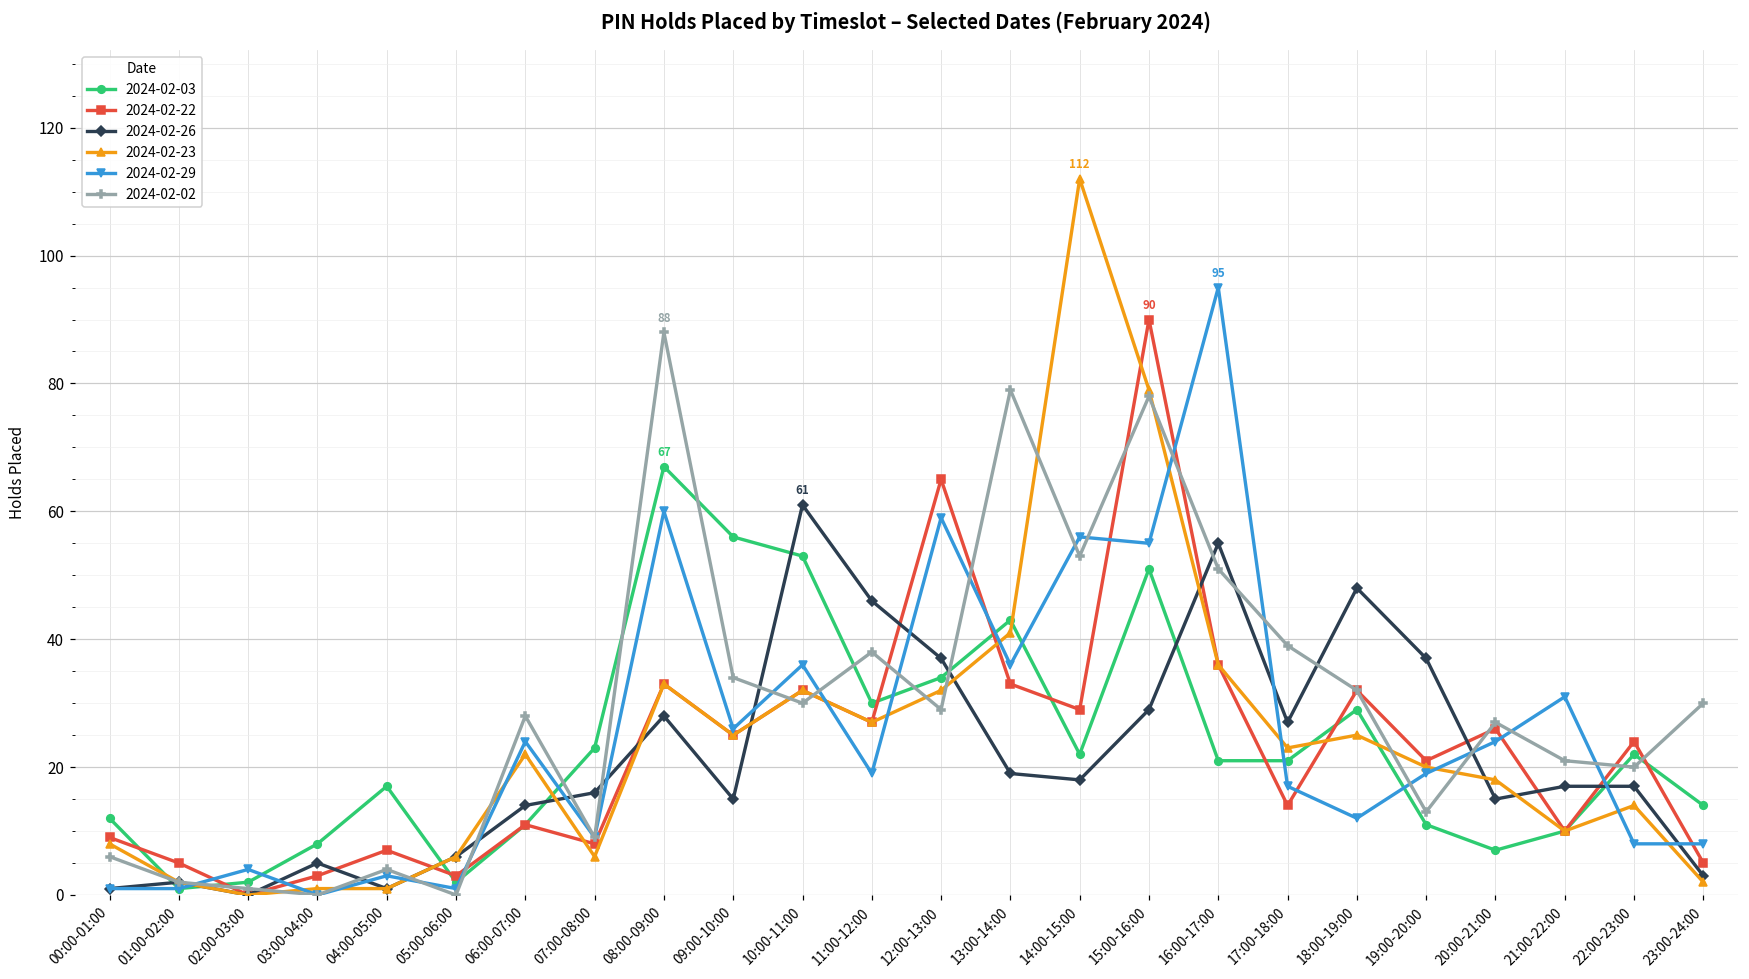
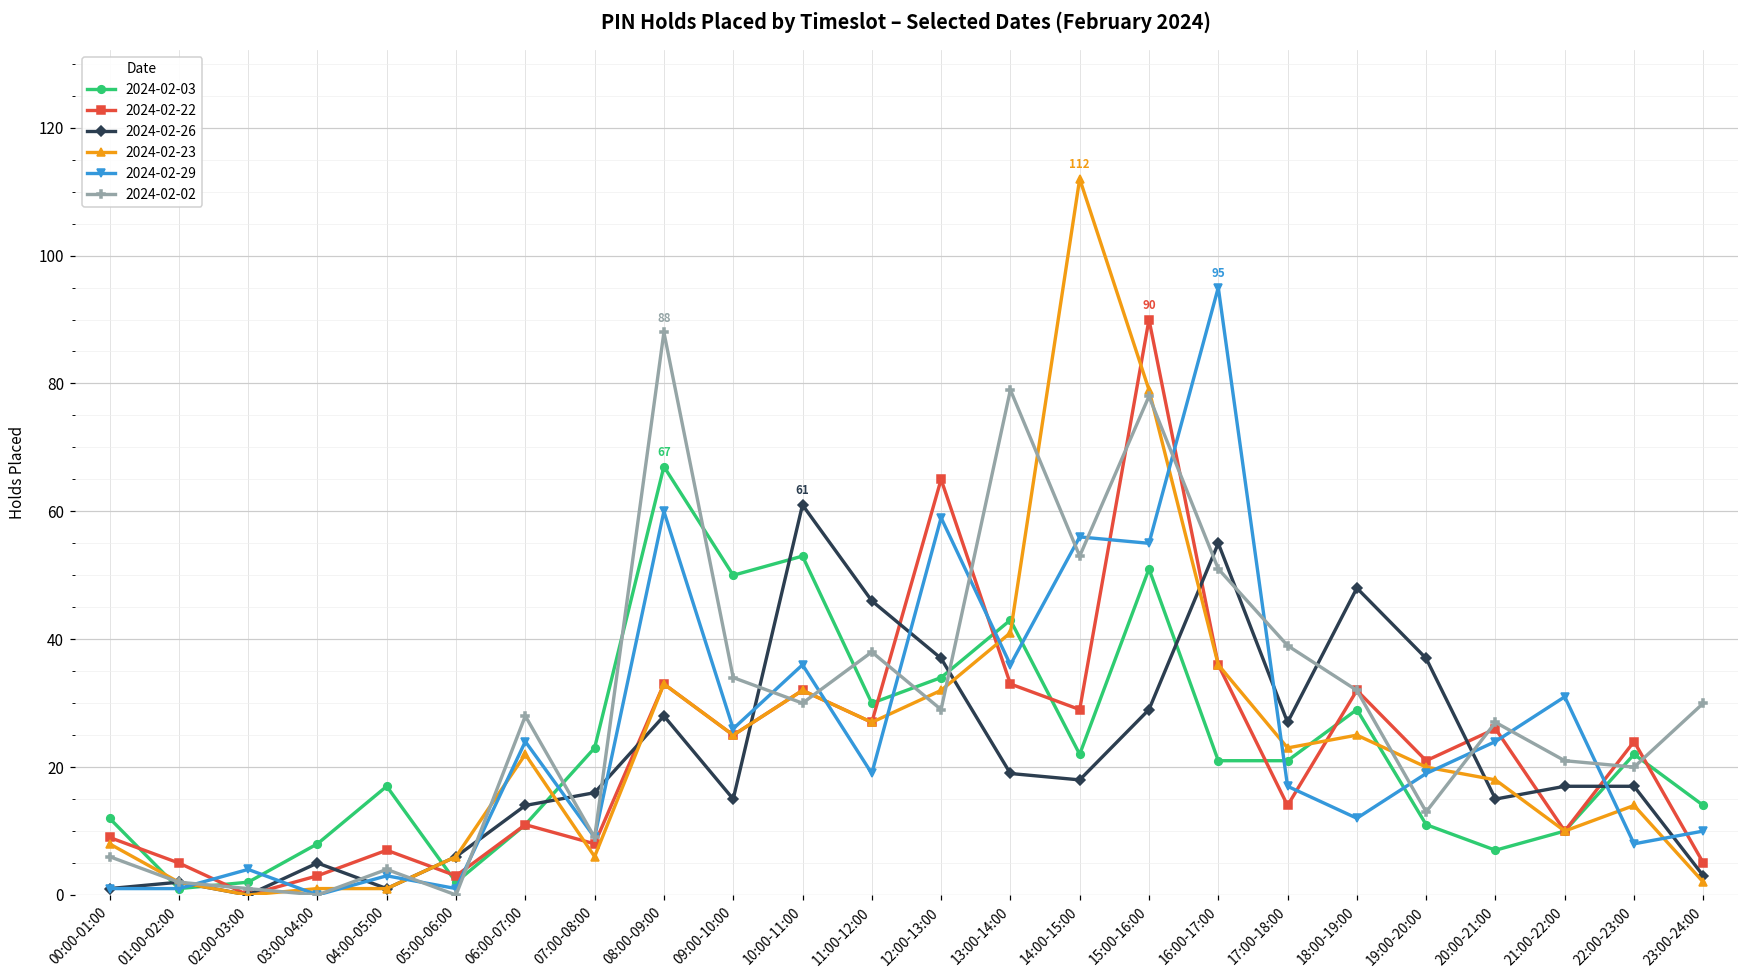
2024-02-03, 09:00-10:00: 56 -> 50
2024-02-29, 23:00-24:00: 8 -> 10
